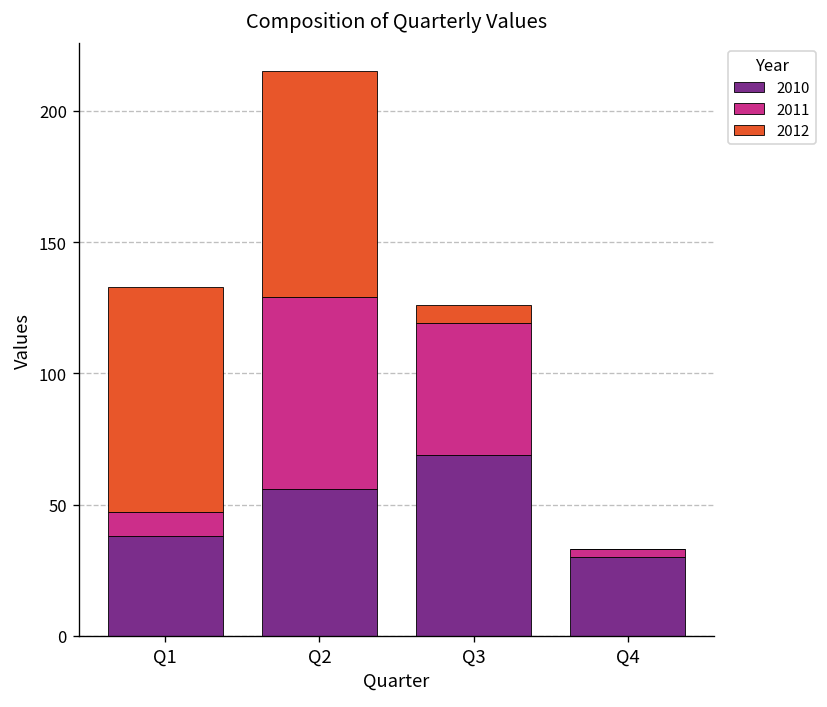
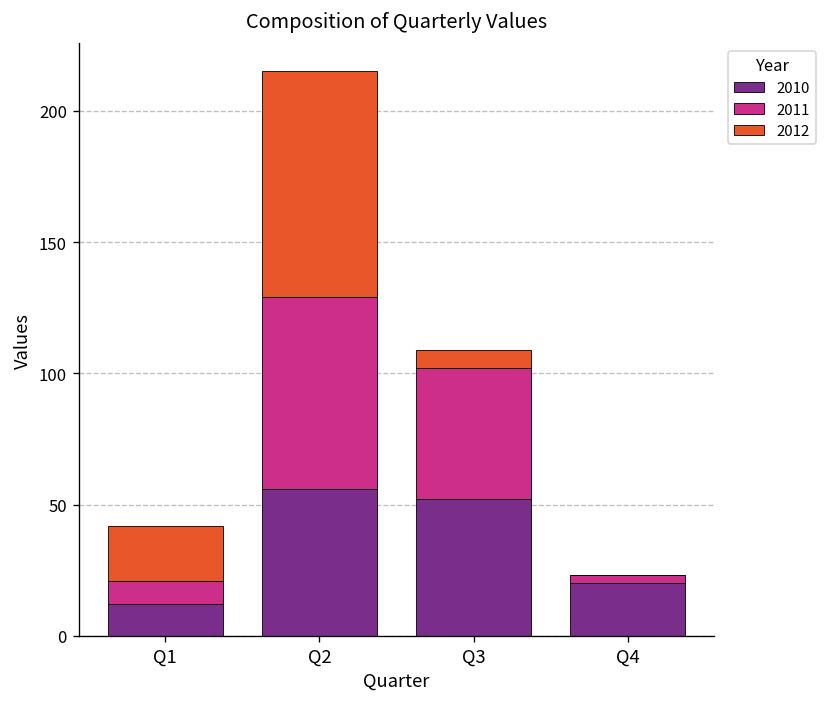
2010, Q1: 38 -> 12
2012, Q1: 86 -> 21
2010, Q3: 69 -> 52
2010, Q4: 30 -> 20
